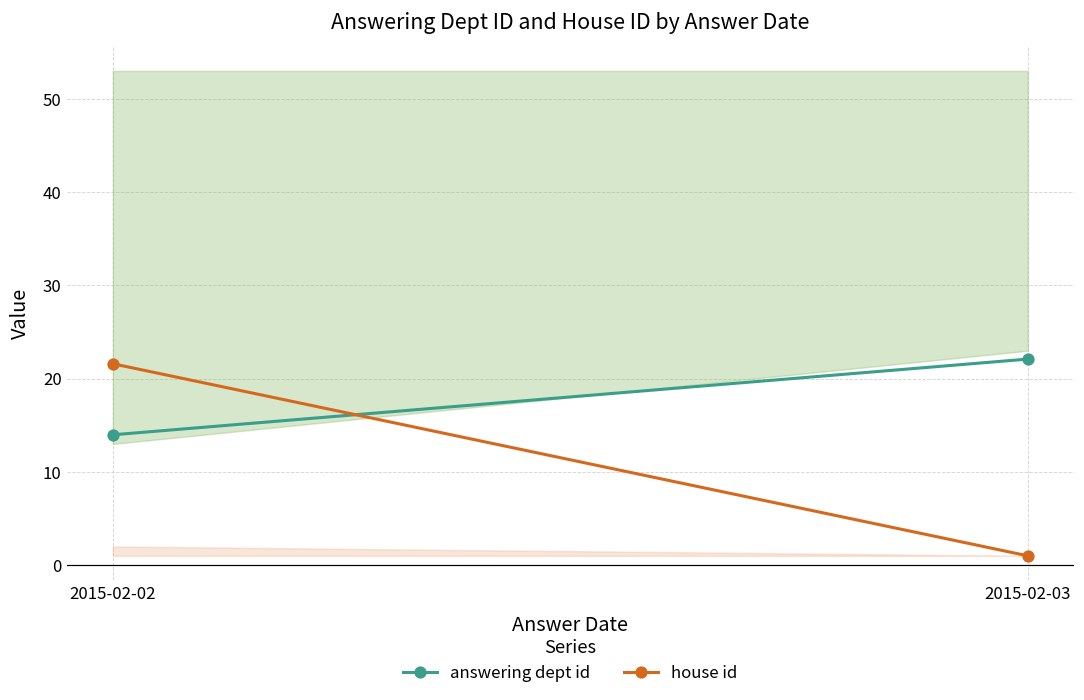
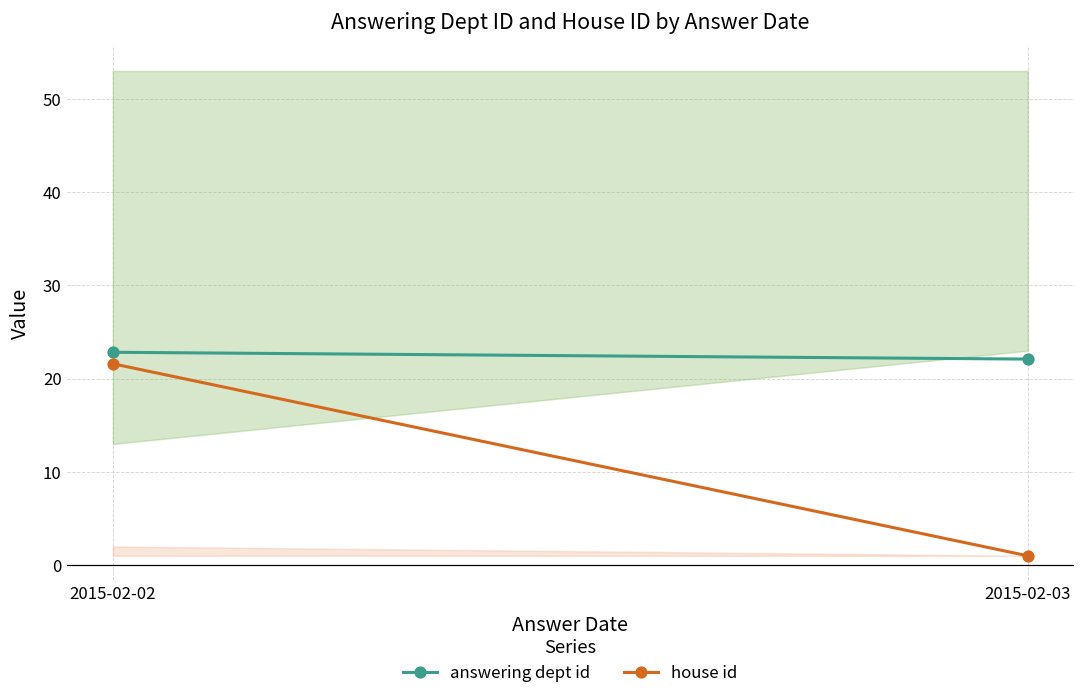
answering dept id, 2015-02-02: 14 -> 23
